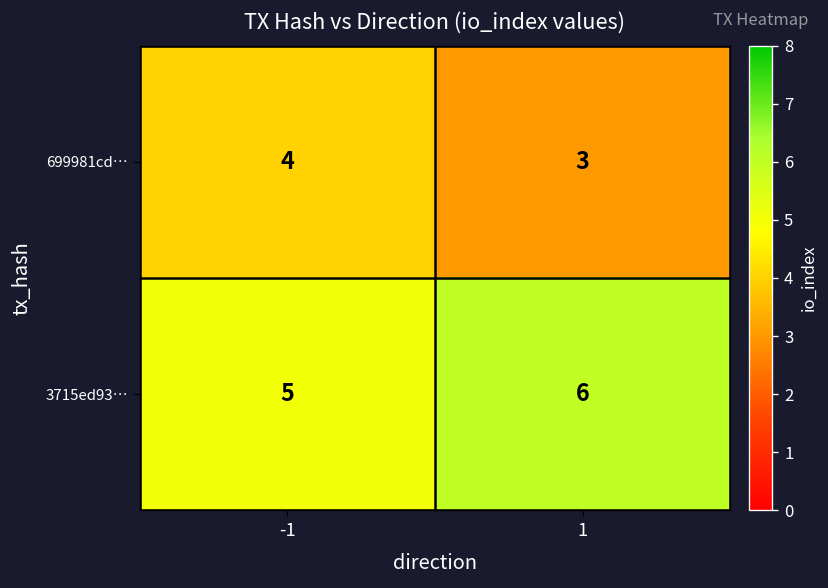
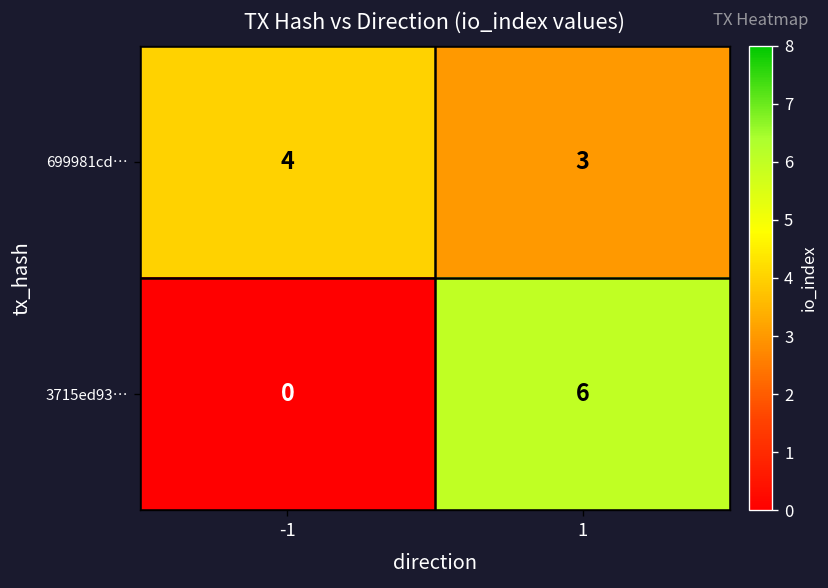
3715ed93…, -1: 5 -> 0
